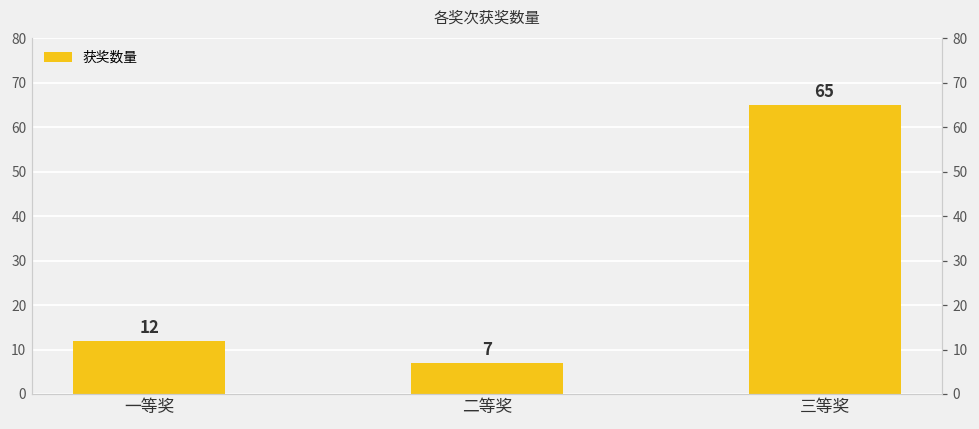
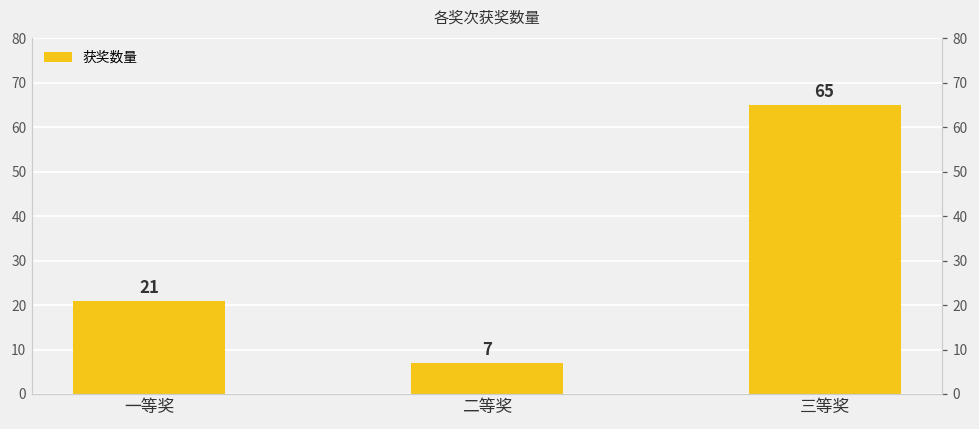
一等奖: 12 -> 21
